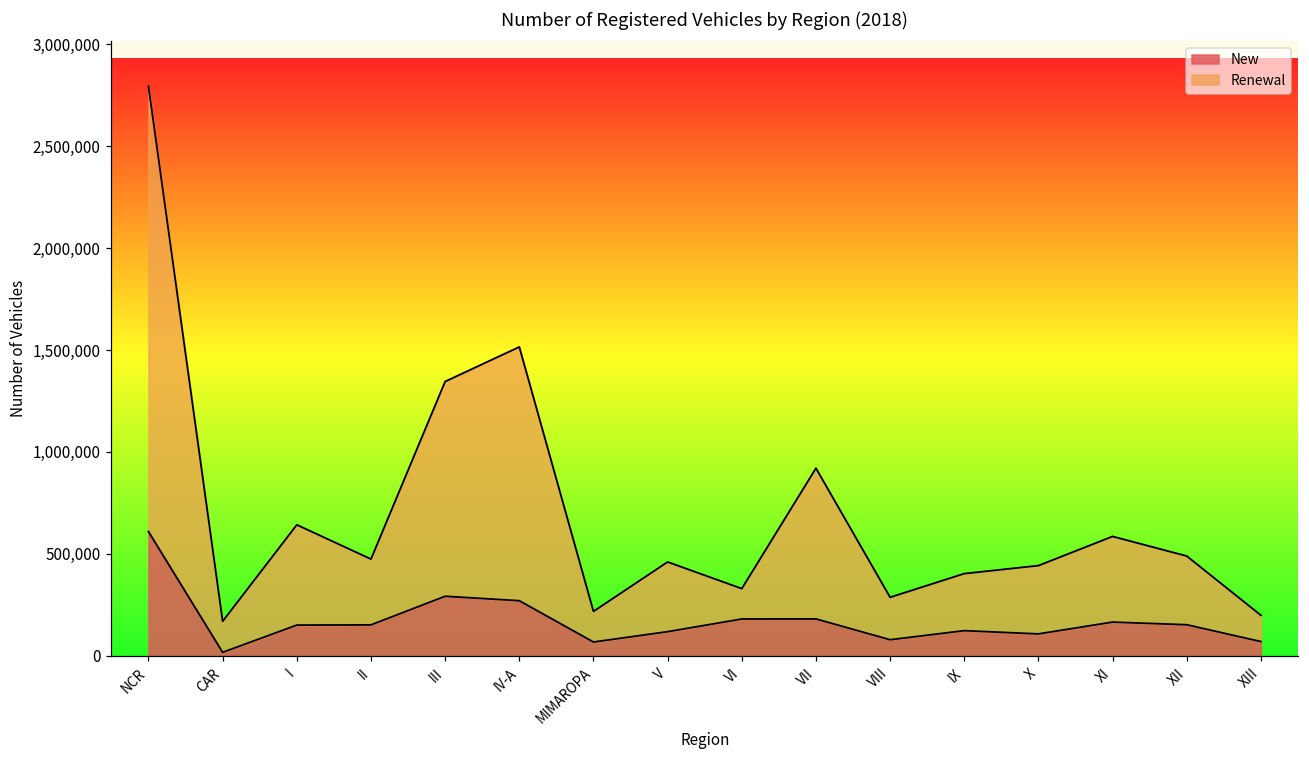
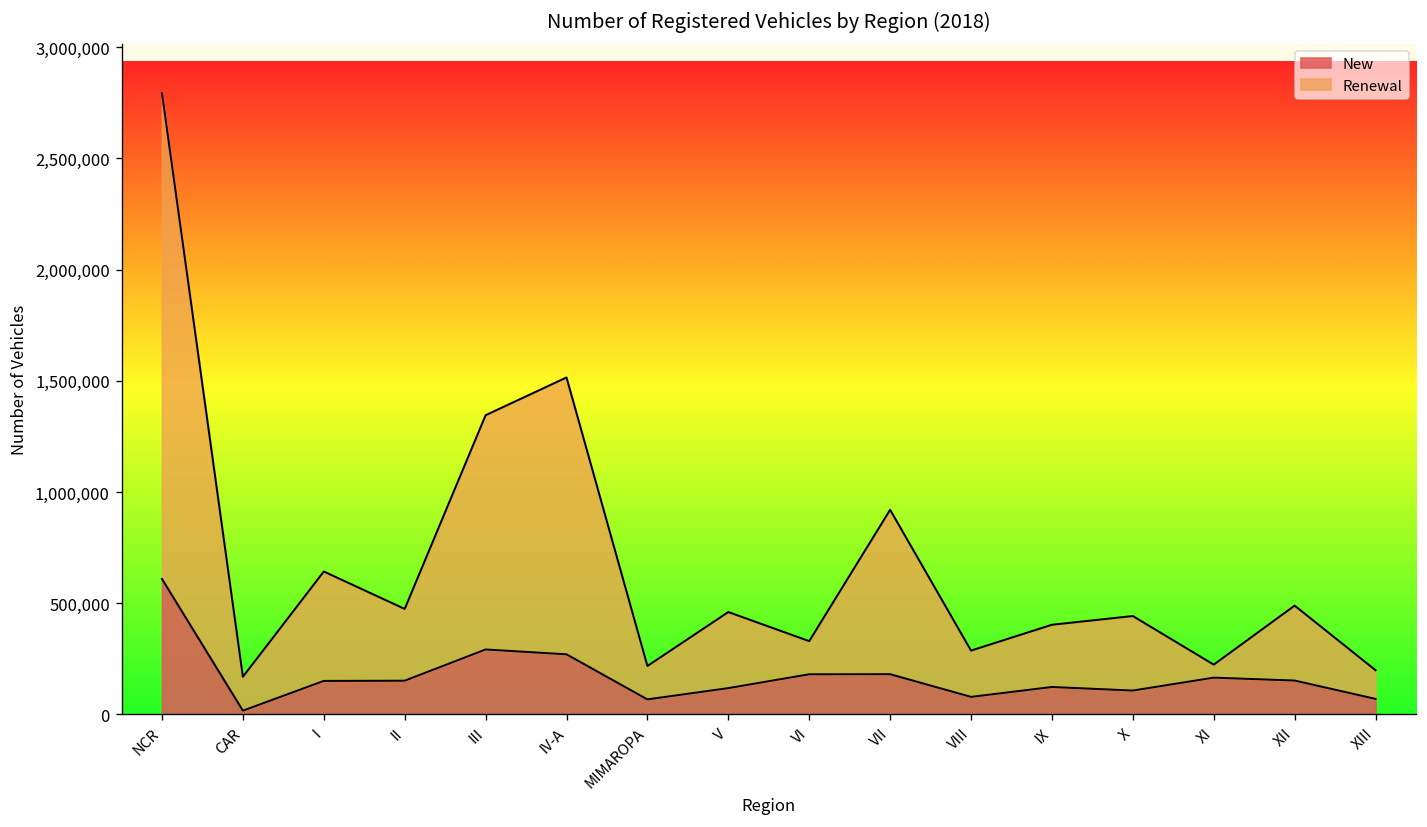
Renewal, XI: 420,000 -> 60,000
